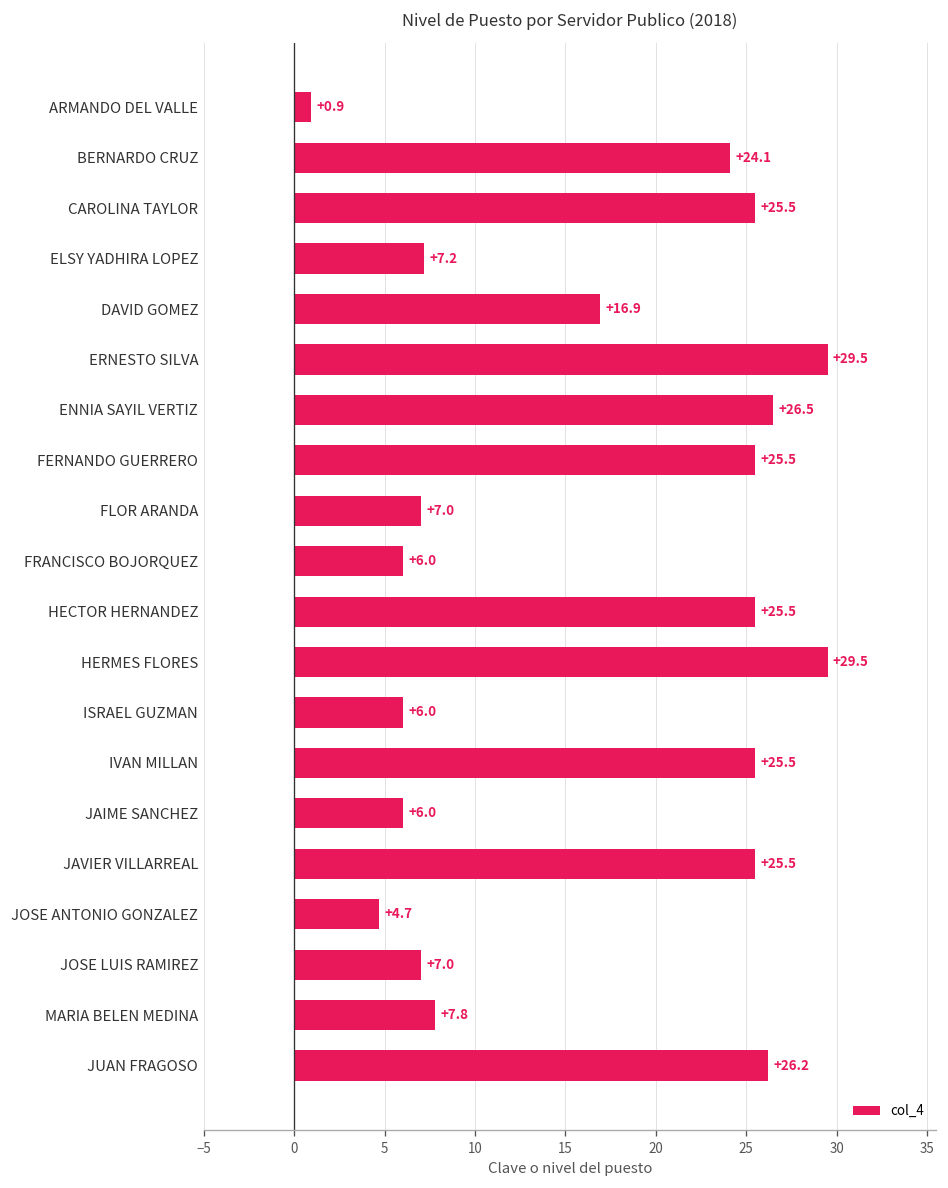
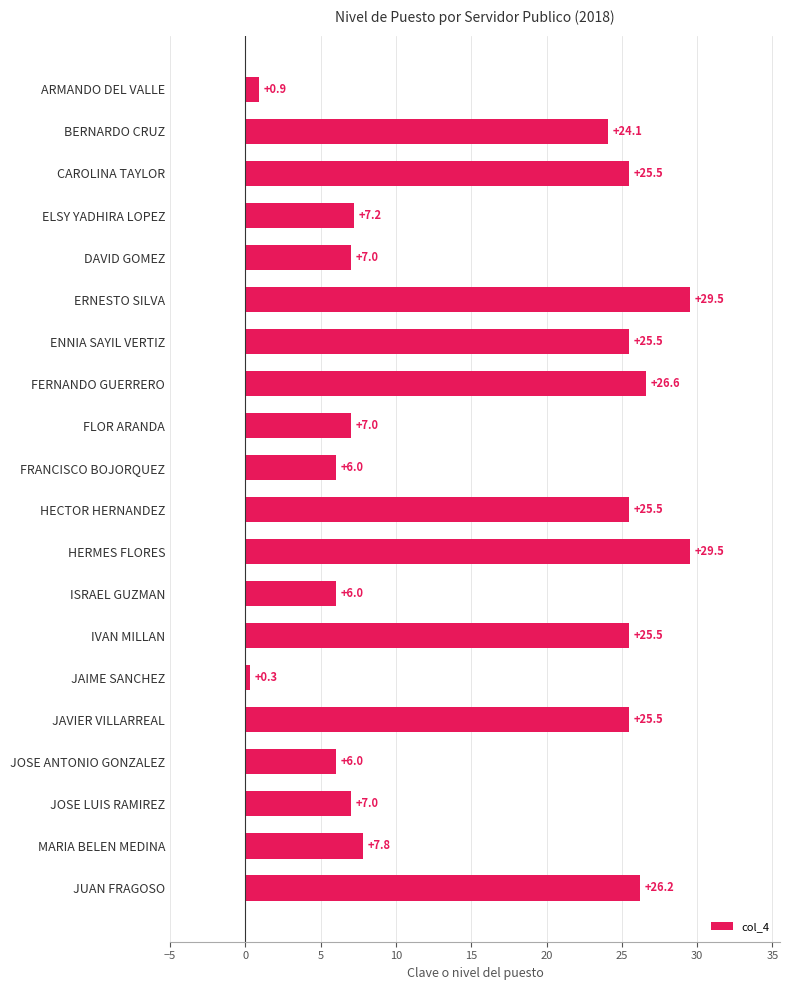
DAVID GOMEZ: +16.9 -> +7.0
ENNIA SAYIL VERTIZ: +26.5 -> +25.5
FERNANDO GUERRERO: +25.5 -> +26.6
JAIME SANCHEZ: +6.0 -> +0.3
JOSE ANTONIO GONZALEZ: +4.7 -> +6.0
